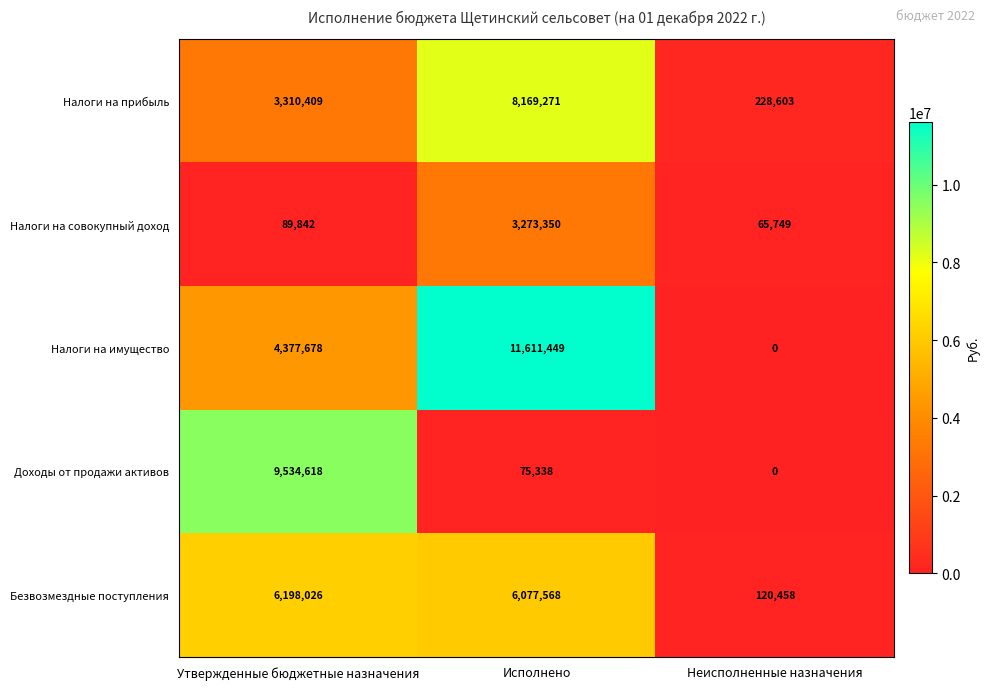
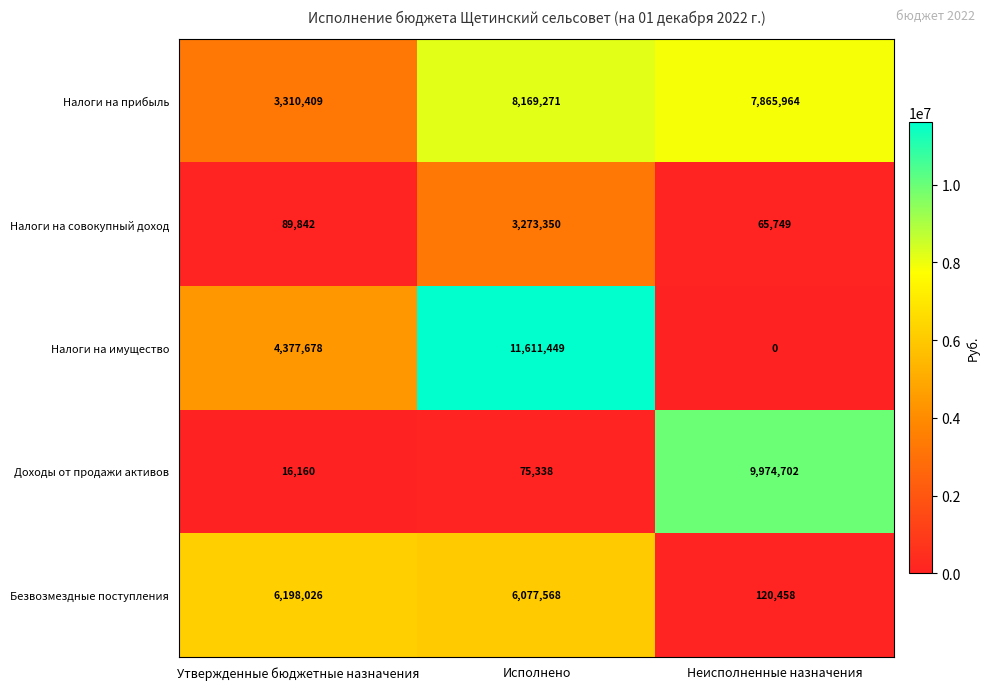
Налоги на прибыль, Неисполненные назначения: 228,603 -> 7,865,964
Доходы от продажи активов, Утвержденные бюджетные назначения: 9,534,618 -> 16,160
Доходы от продажи активов, Неисполненные назначения: 0 -> 9,974,702
